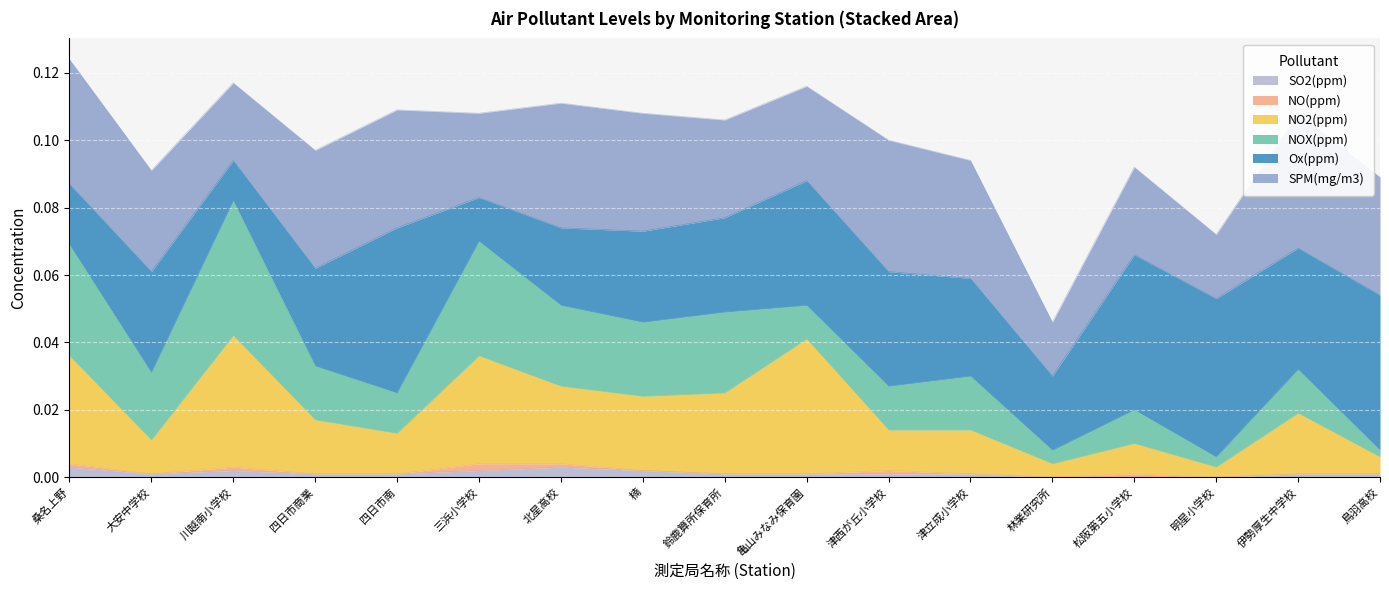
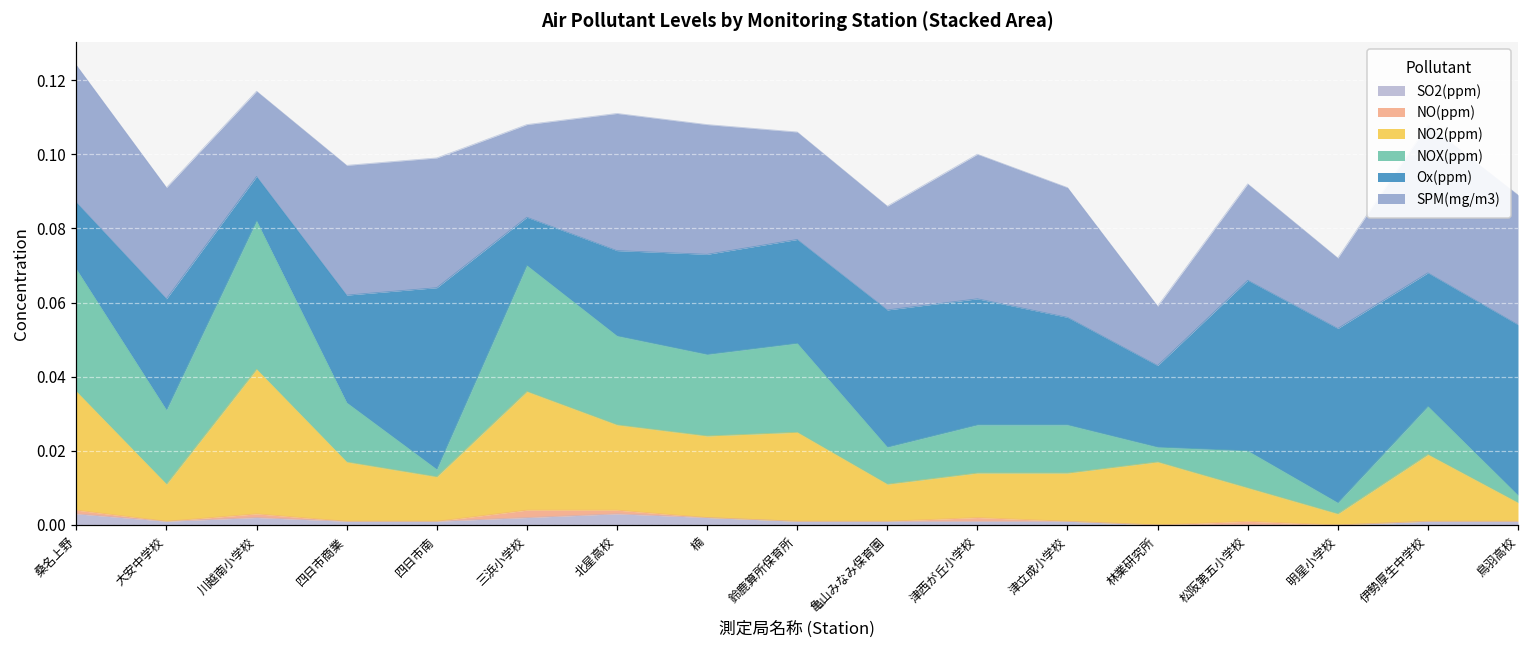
NOX(ppm), 四日市南: 0.012 -> 0.002
NO2(ppm), 亀山みなみ保育園: 0.04 -> 0.01
NOX(ppm), 津立成小学校: 0.016 -> 0.013
NO2(ppm), 林業研究所: 0.004 -> 0.017
